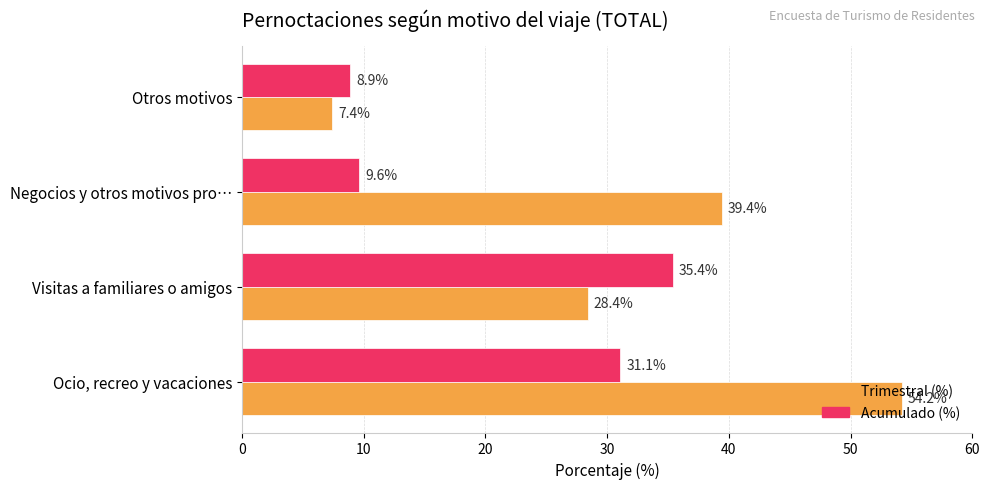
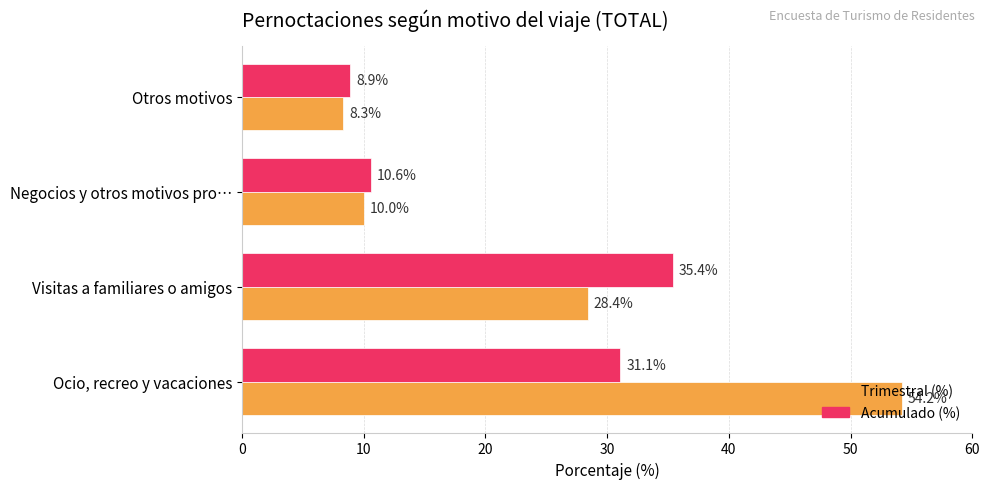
Trimestral (%), Otros motivos: 7.4% -> 8.3%
Acumulado (%), Negocios y otros motivos pro…: 9.6% -> 10.6%
Trimestral (%), Negocios y otros motivos pro…: 39.4% -> 10.0%
